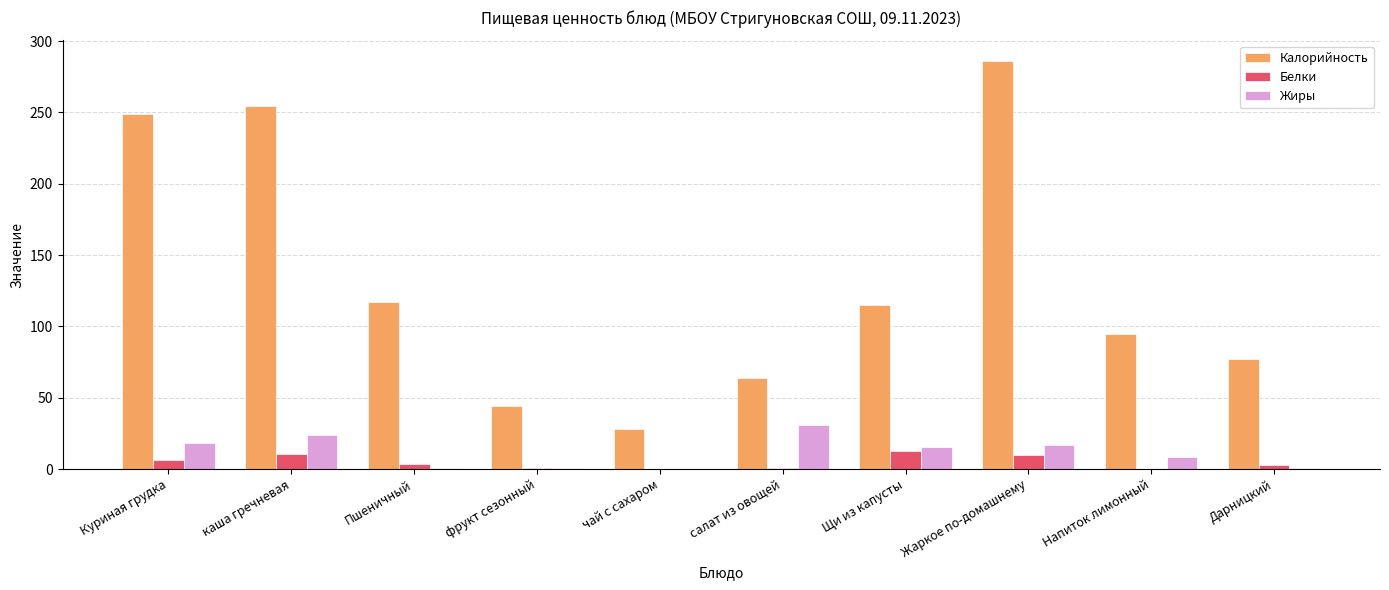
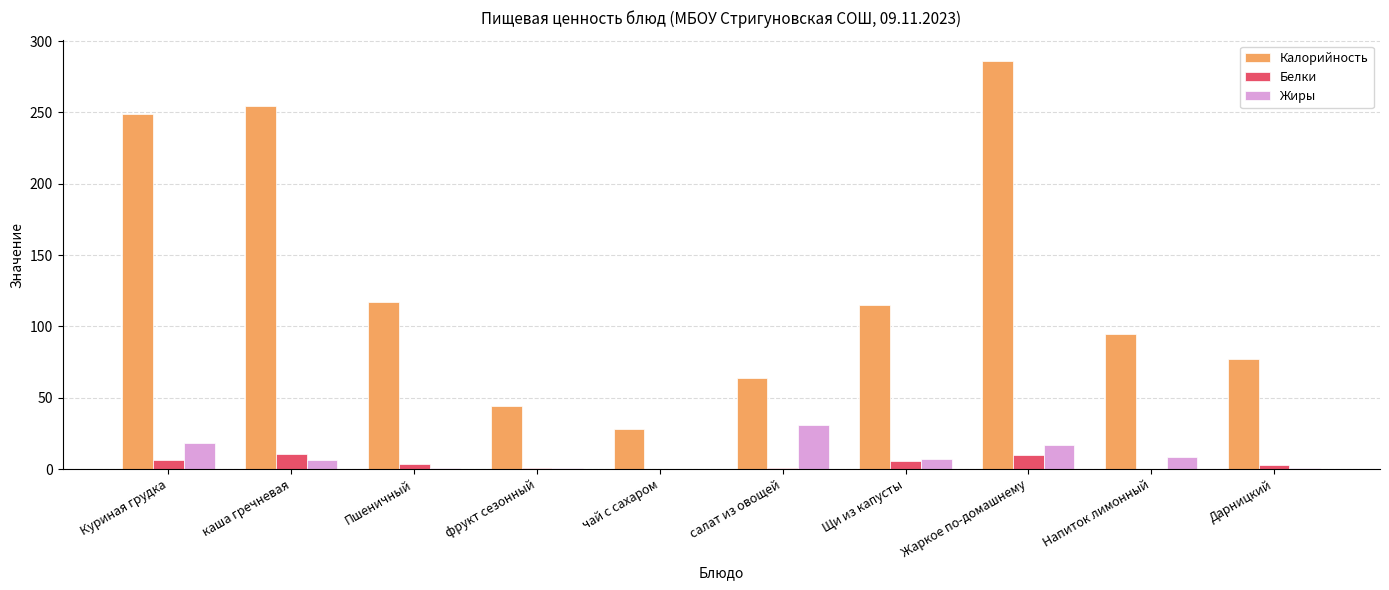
Жиры, каша гречневая: 24 -> 6
Белки, Щи из капусты: 13 -> 6
Жиры, Щи из капусты: 16 -> 7
